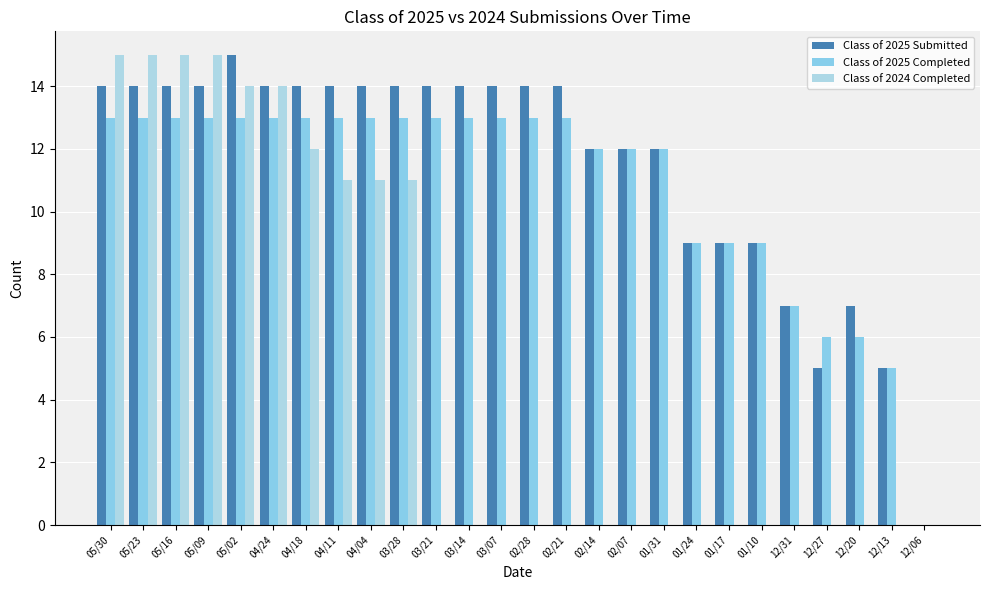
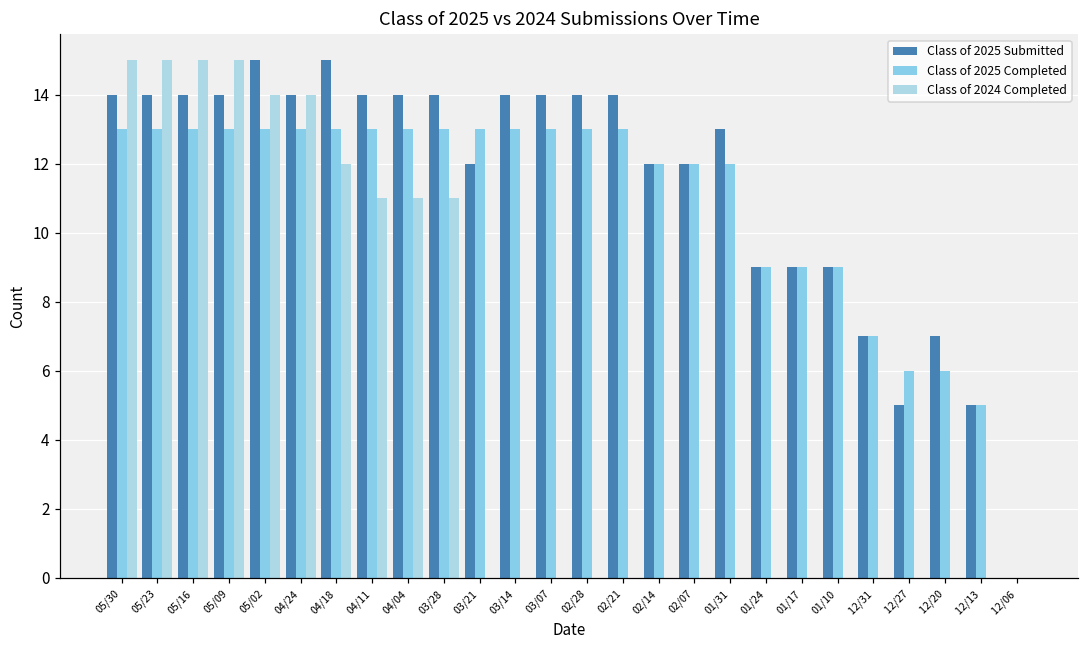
Class of 2025 Submitted, 04/18: 14 -> 15
Class of 2025 Submitted, 03/21: 14 -> 12
Class of 2025 Submitted, 01/31: 12 -> 13
